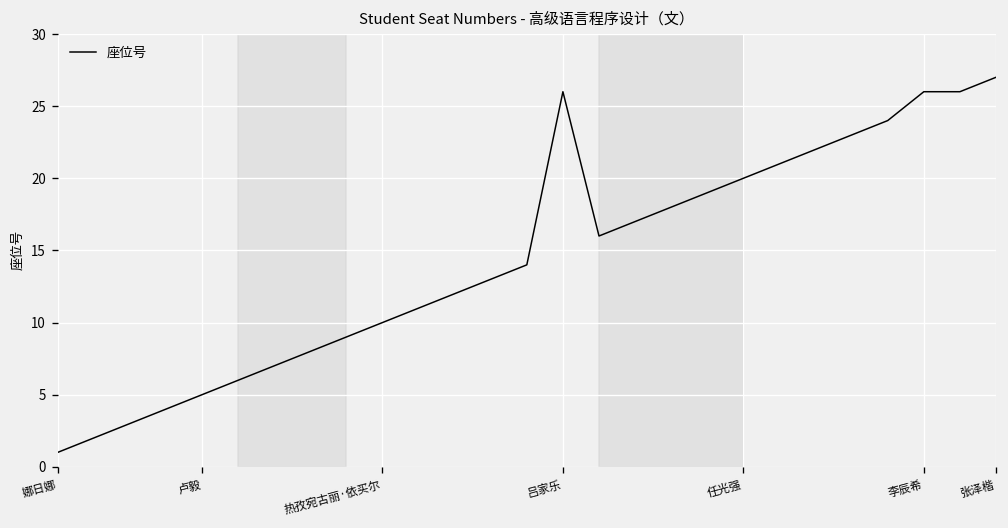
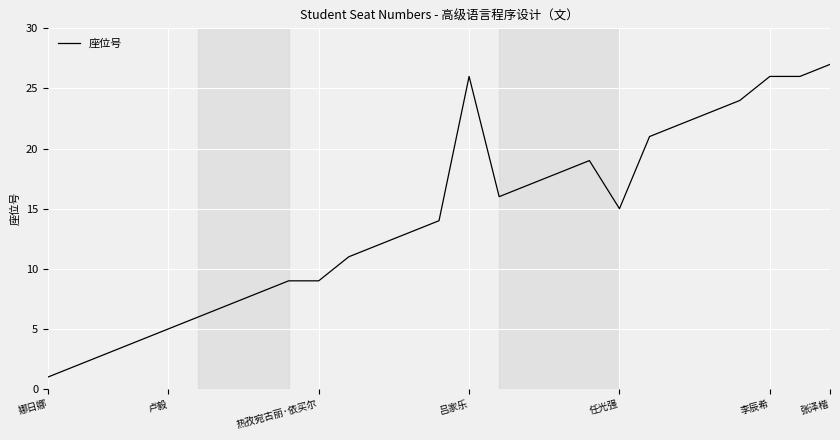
热孜宛古丽·依买尔: 10 -> 9
任光强: 20 -> 15
